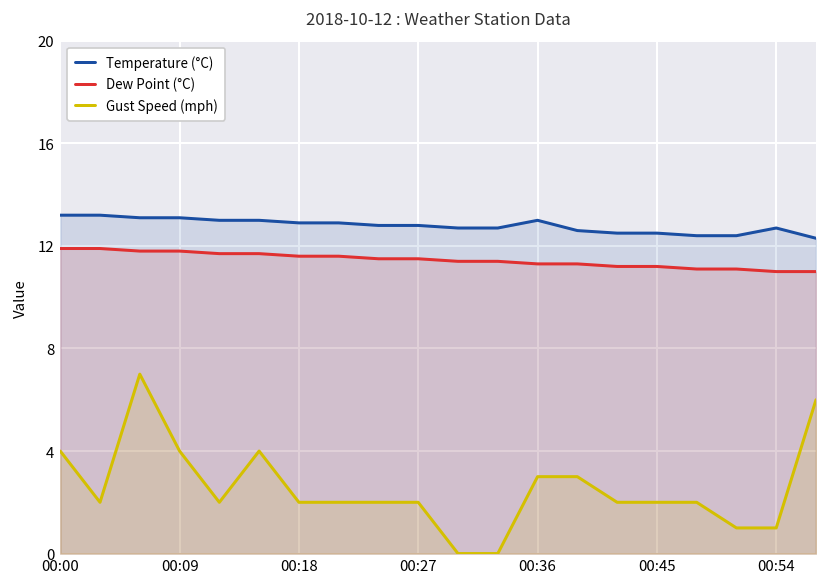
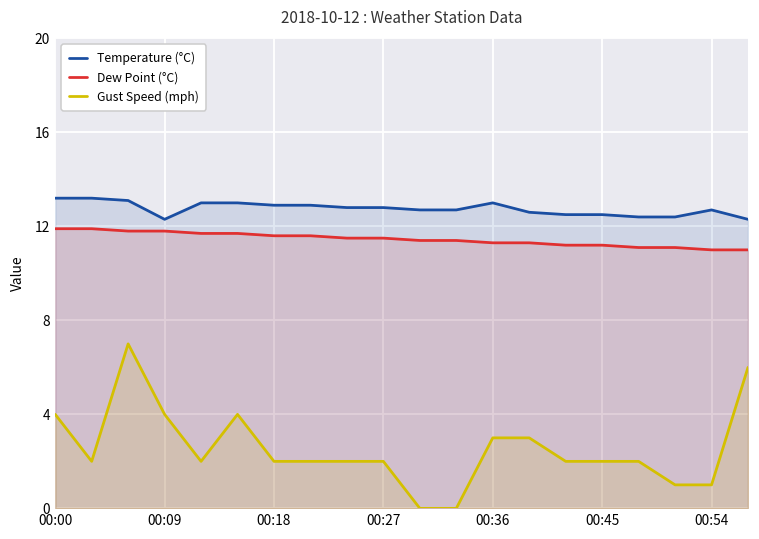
Temperature (°C), 00:09: 13.1 -> 12.3
